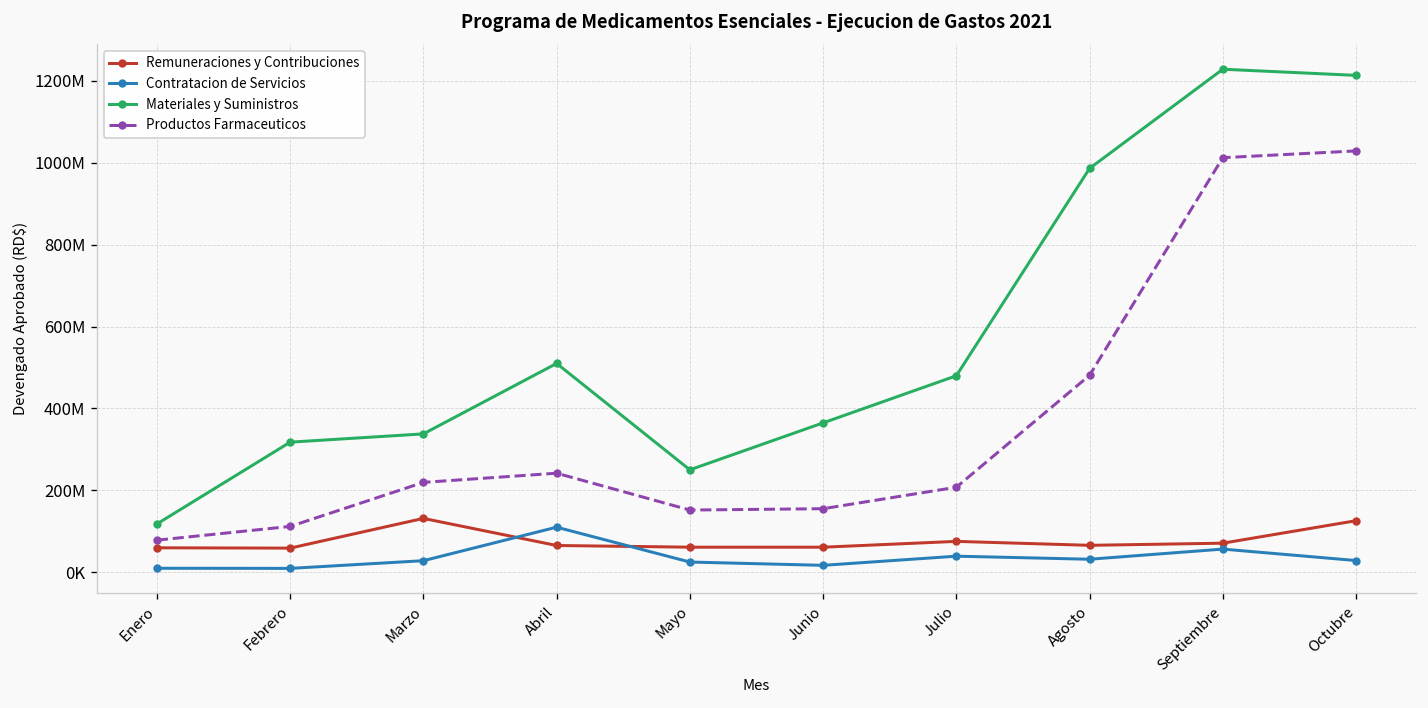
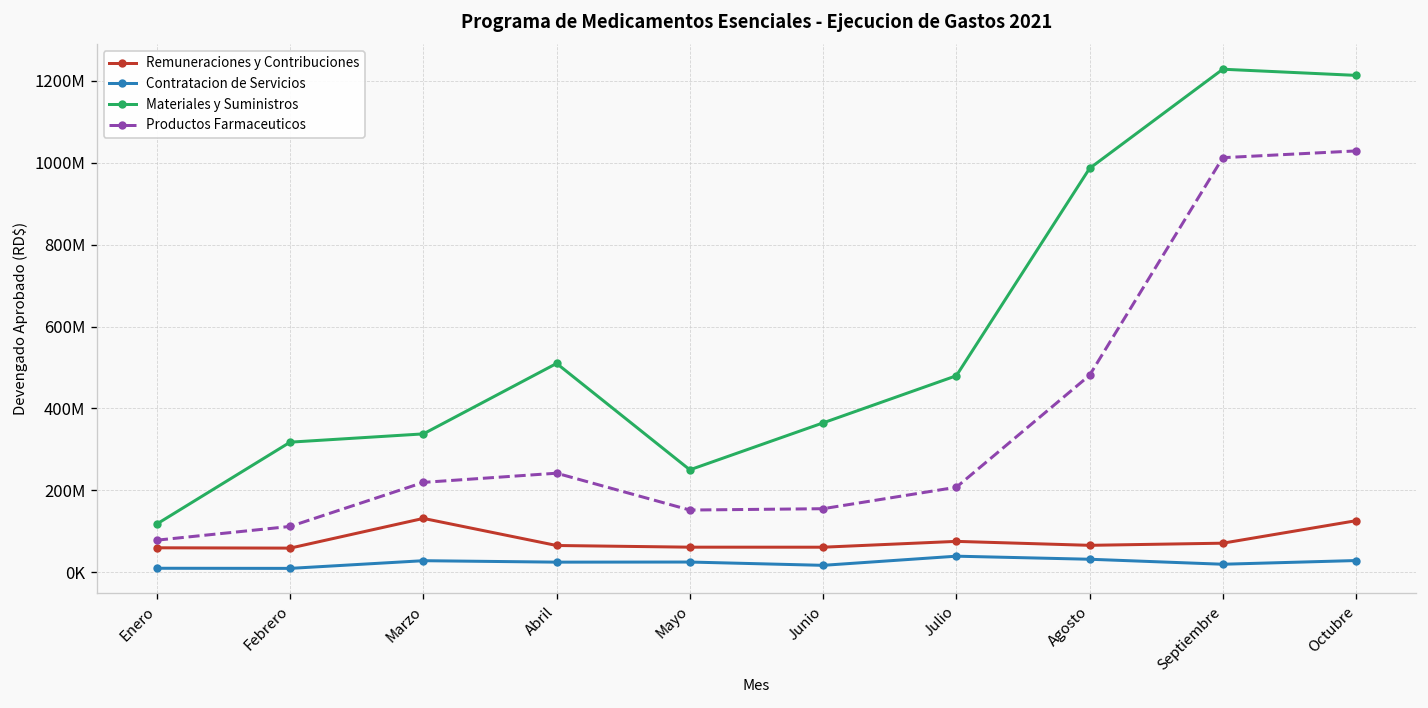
Contratacion de Servicios, Abril: 110000000 -> 20000000
Contratacion de Servicios, Septiembre: 60000000 -> 20000000
